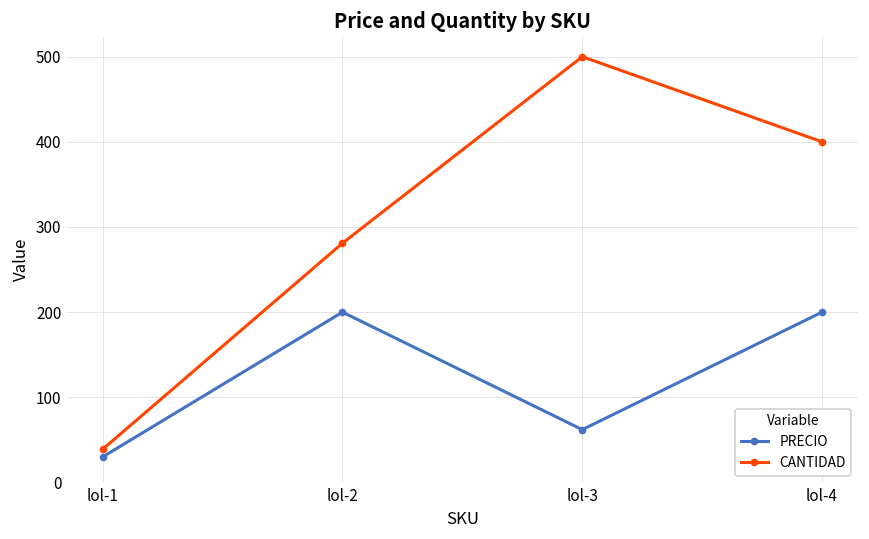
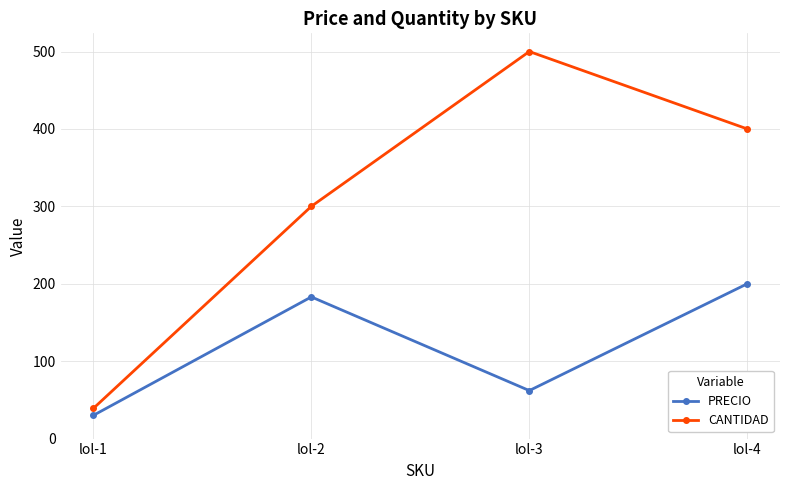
PRECIO, lol-2: 200 -> 180
CANTIDAD, lol-2: 280 -> 300
